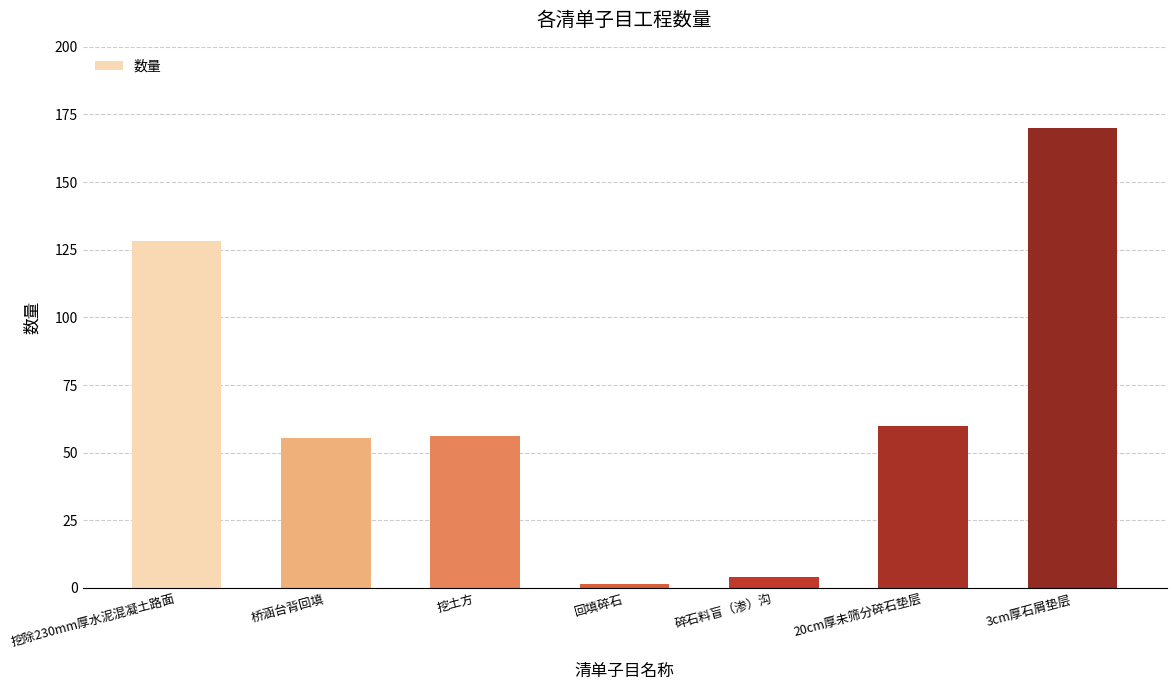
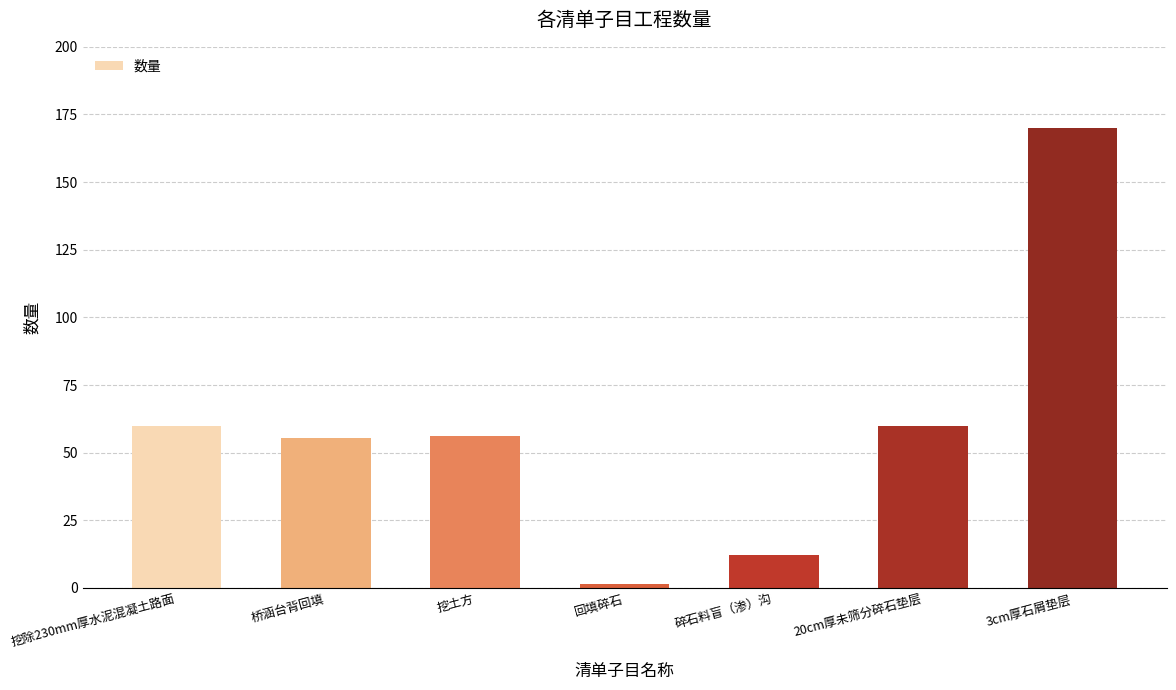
挖除230mm厚水泥混凝土路面: 128 -> 60
碎石料盲（渗）沟: 4 -> 12
